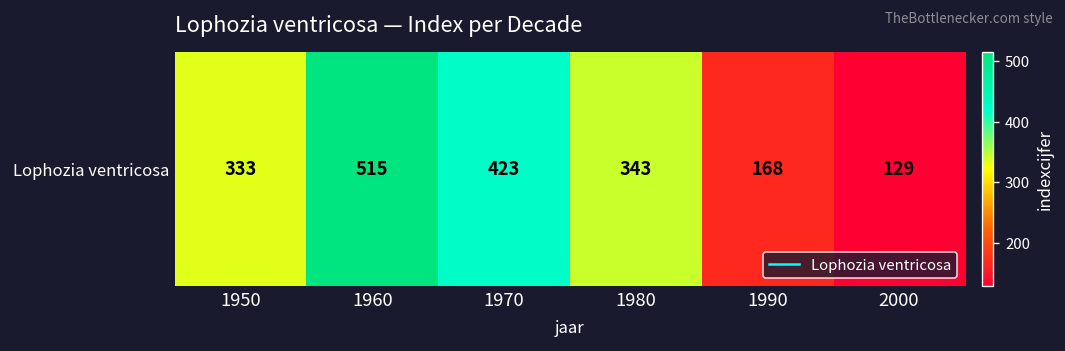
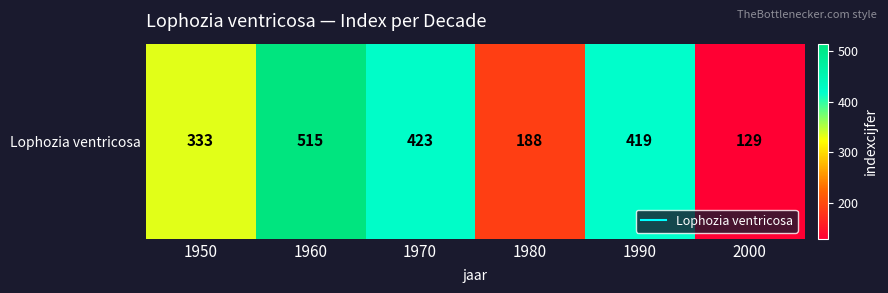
Lophozia ventricosa, 1980: 343 -> 188
Lophozia ventricosa, 1990: 168 -> 419
